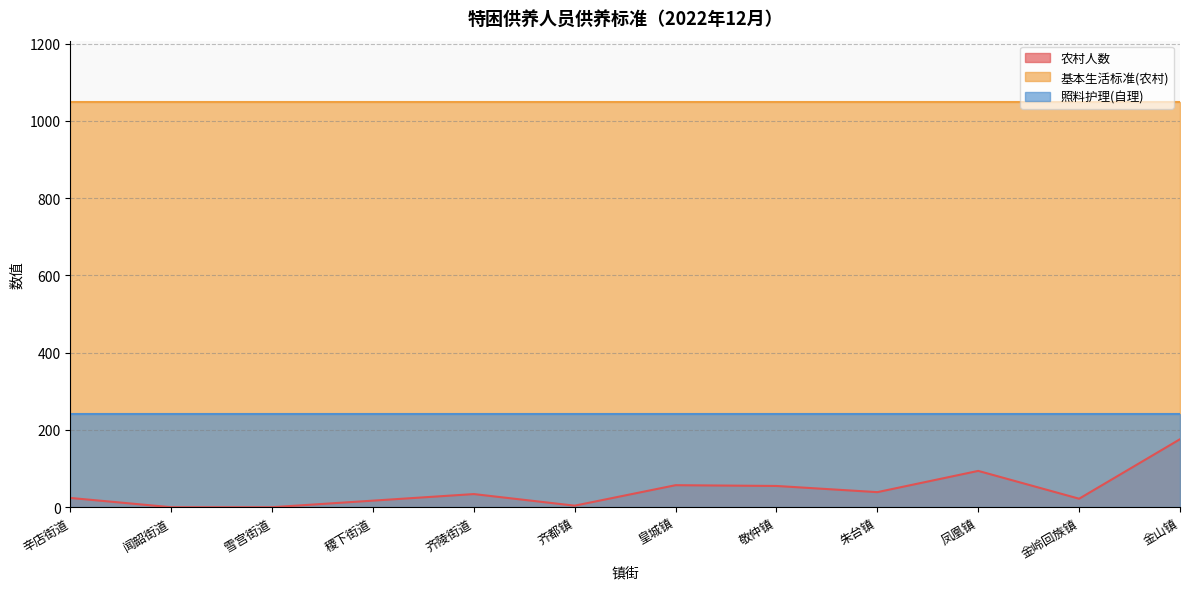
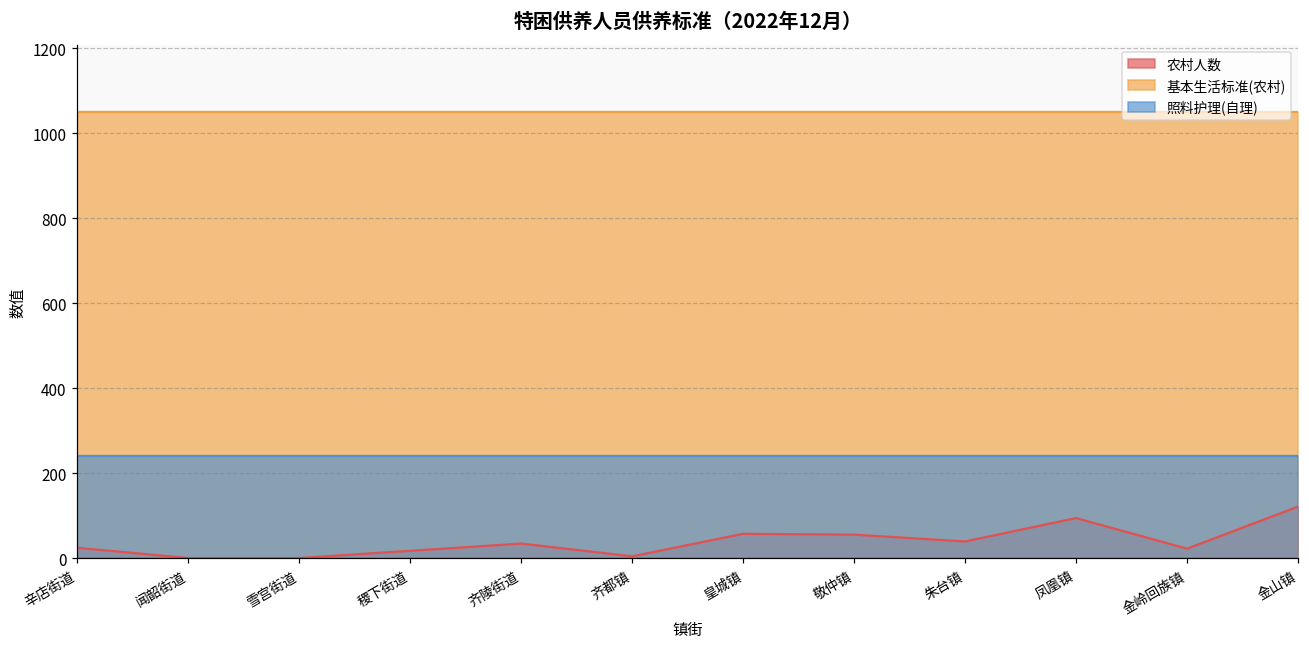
农村人数, 金山镇: 180 -> 120
